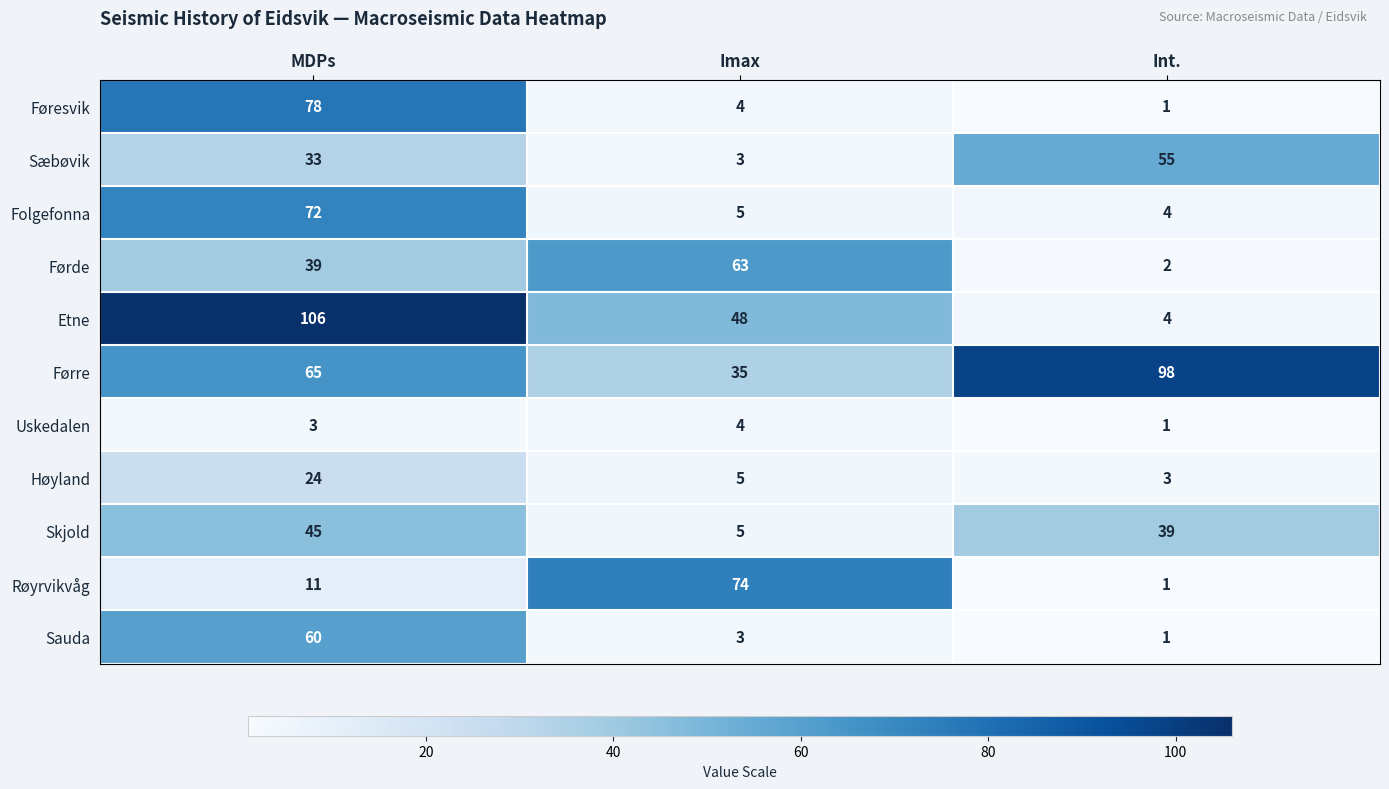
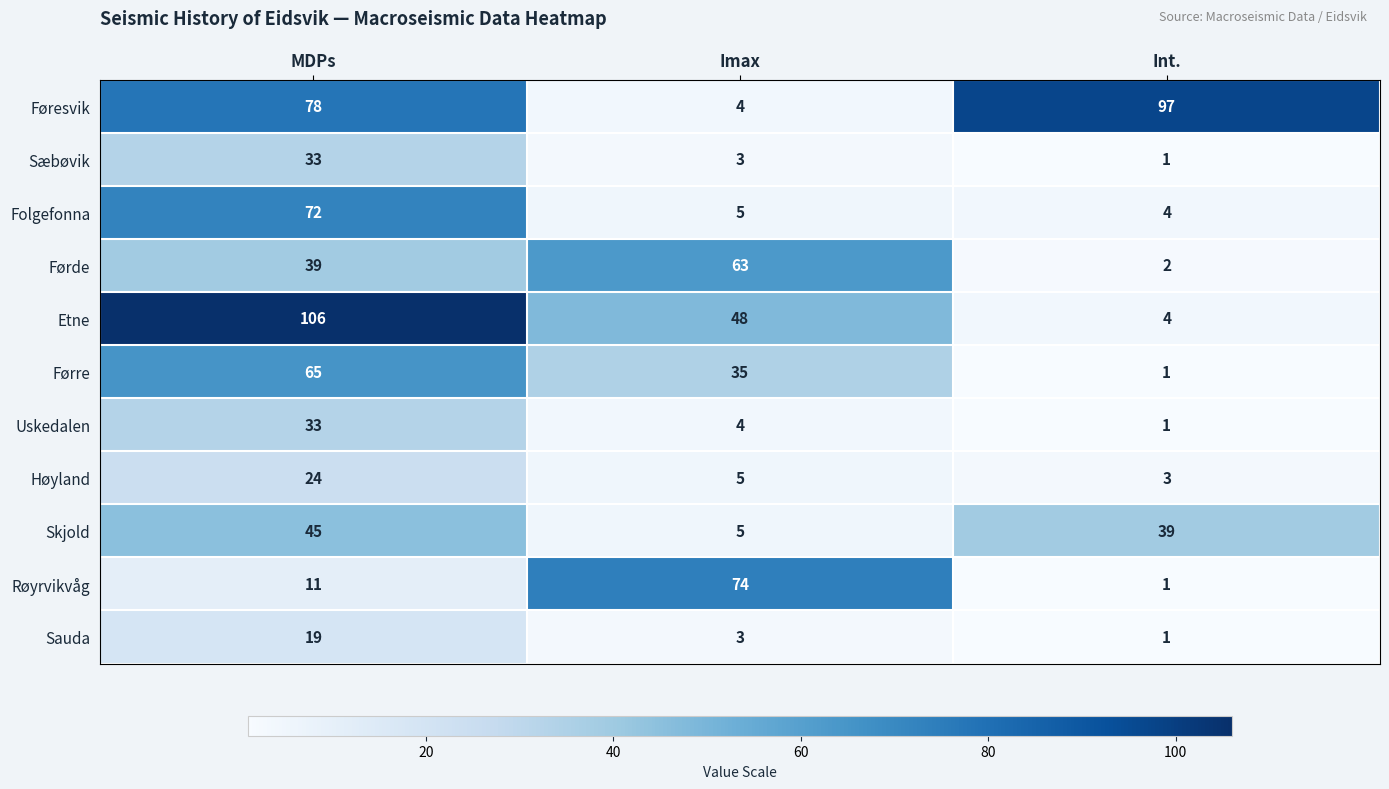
Føresvik, Int.: 1 -> 97
Sæbøvik, Int.: 55 -> 1
Førre, Int.: 98 -> 1
Uskedalen, MDPs: 3 -> 33
Sauda, MDPs: 60 -> 19
